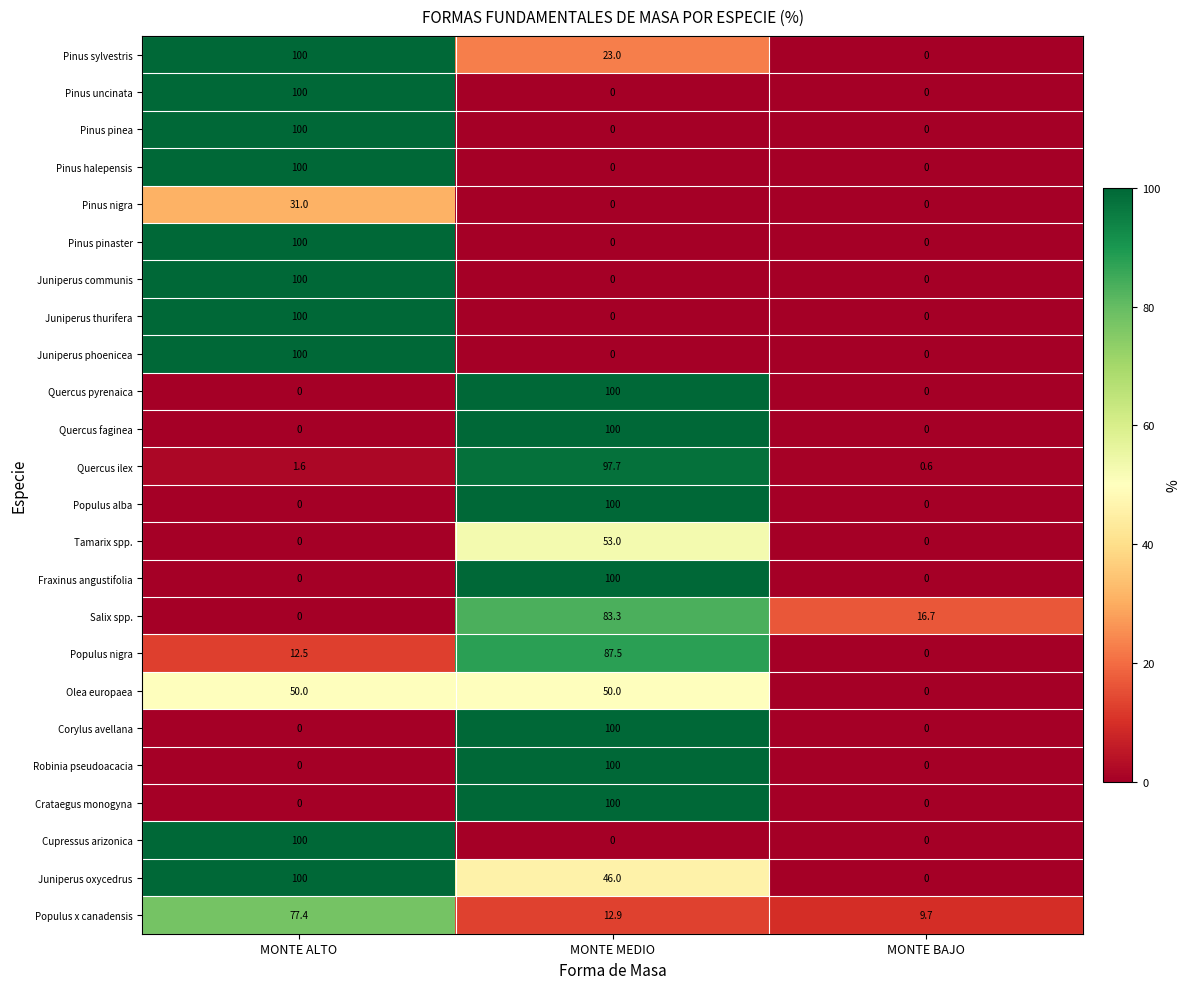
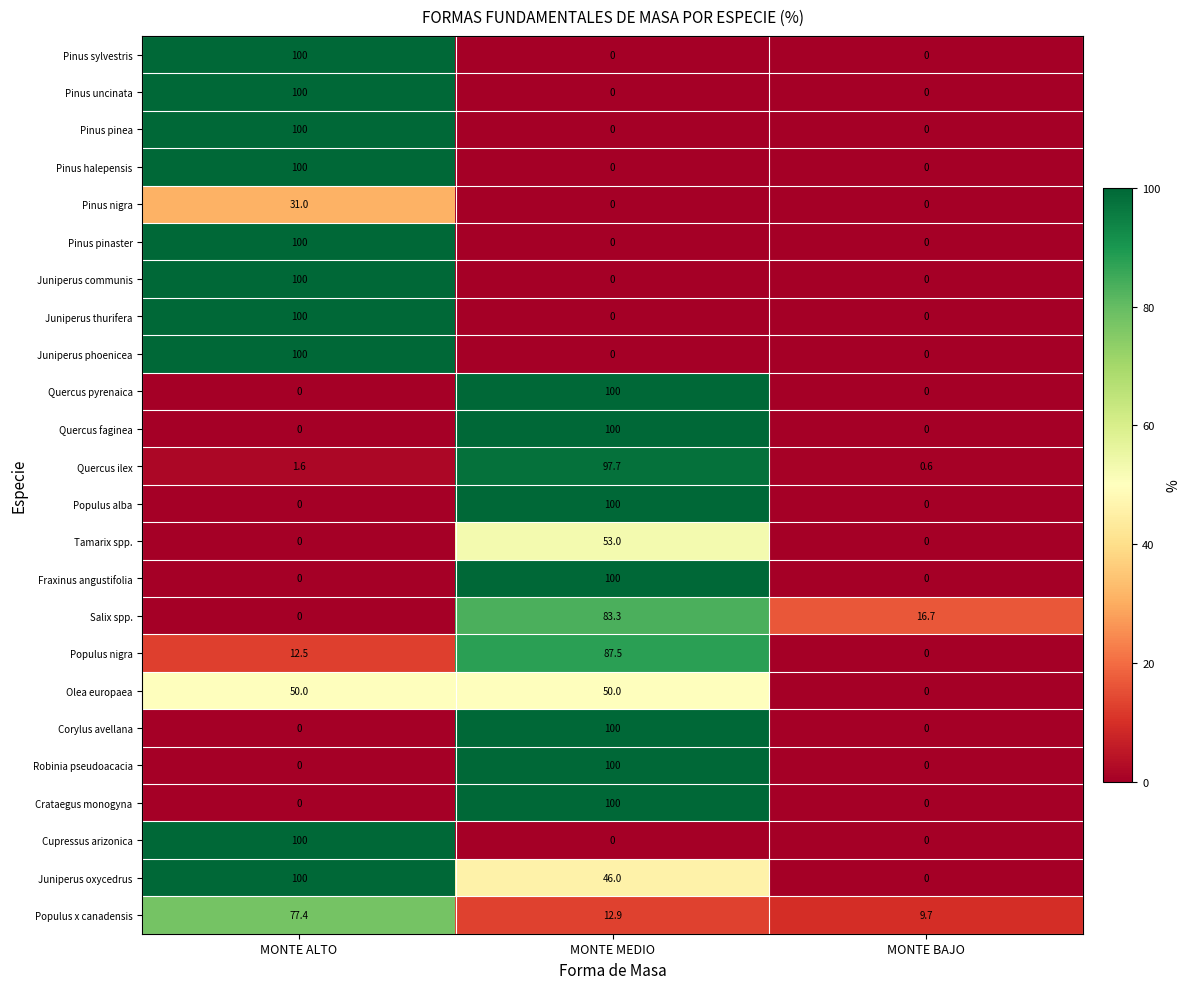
Pinus sylvestris, MONTE MEDIO: 23.0 -> 0
